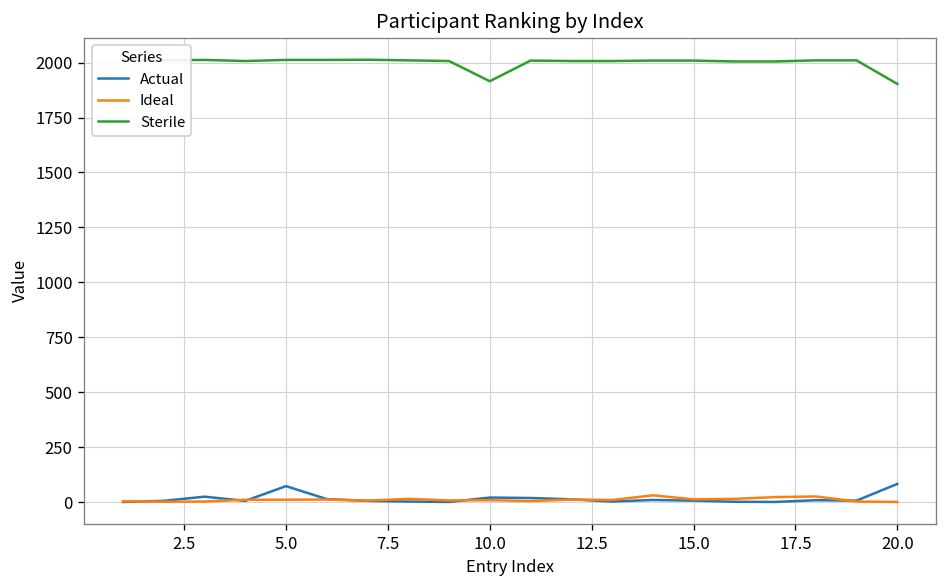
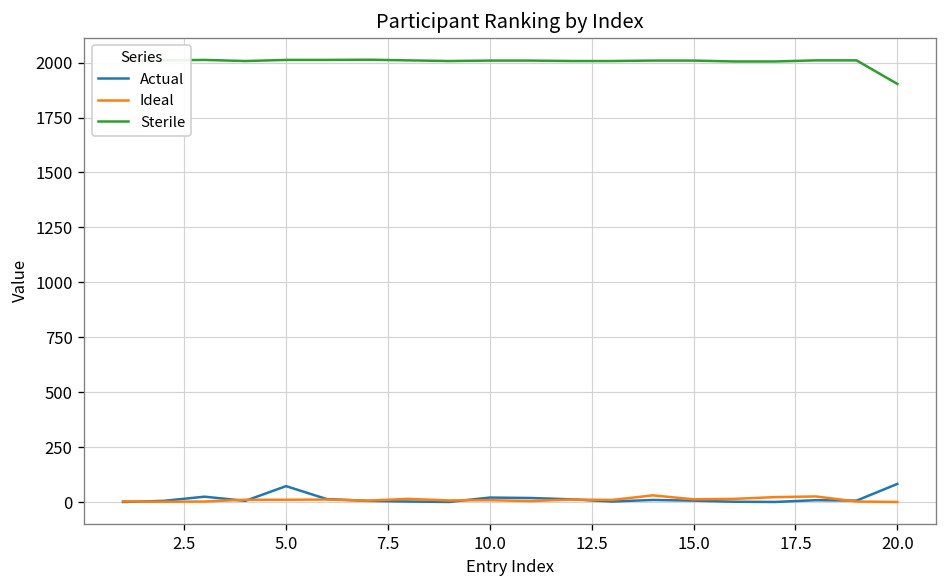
Sterile, 10.0: 1920 -> 2010
